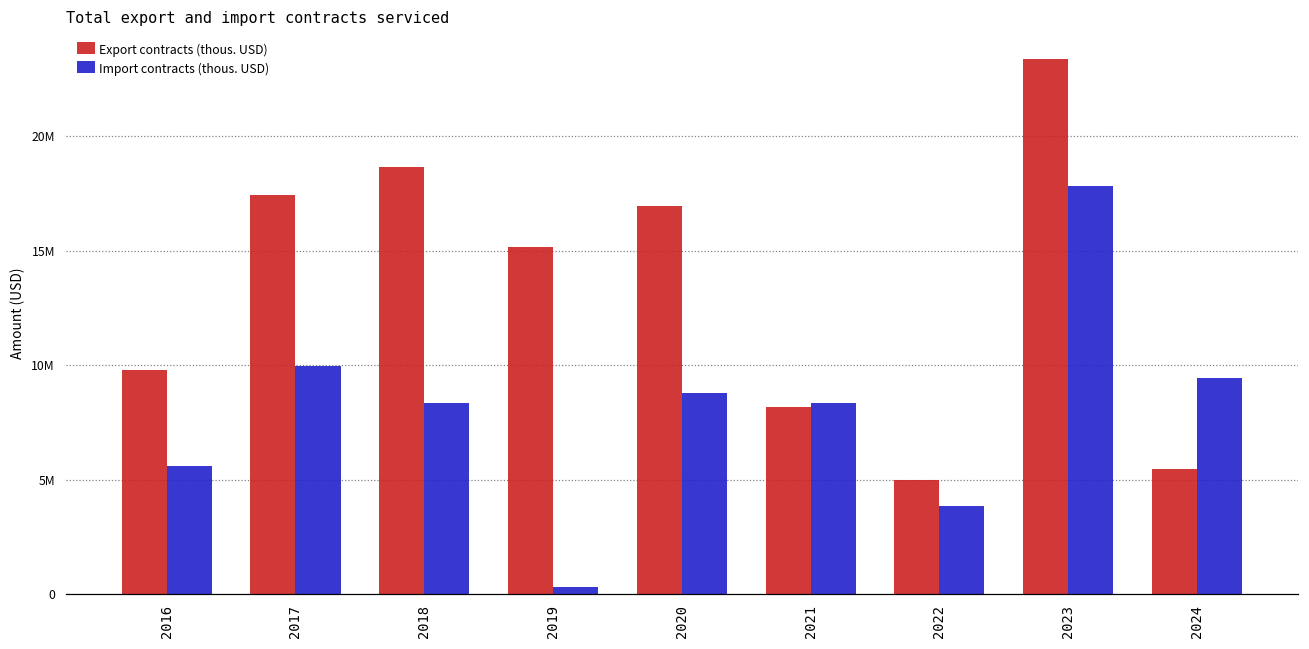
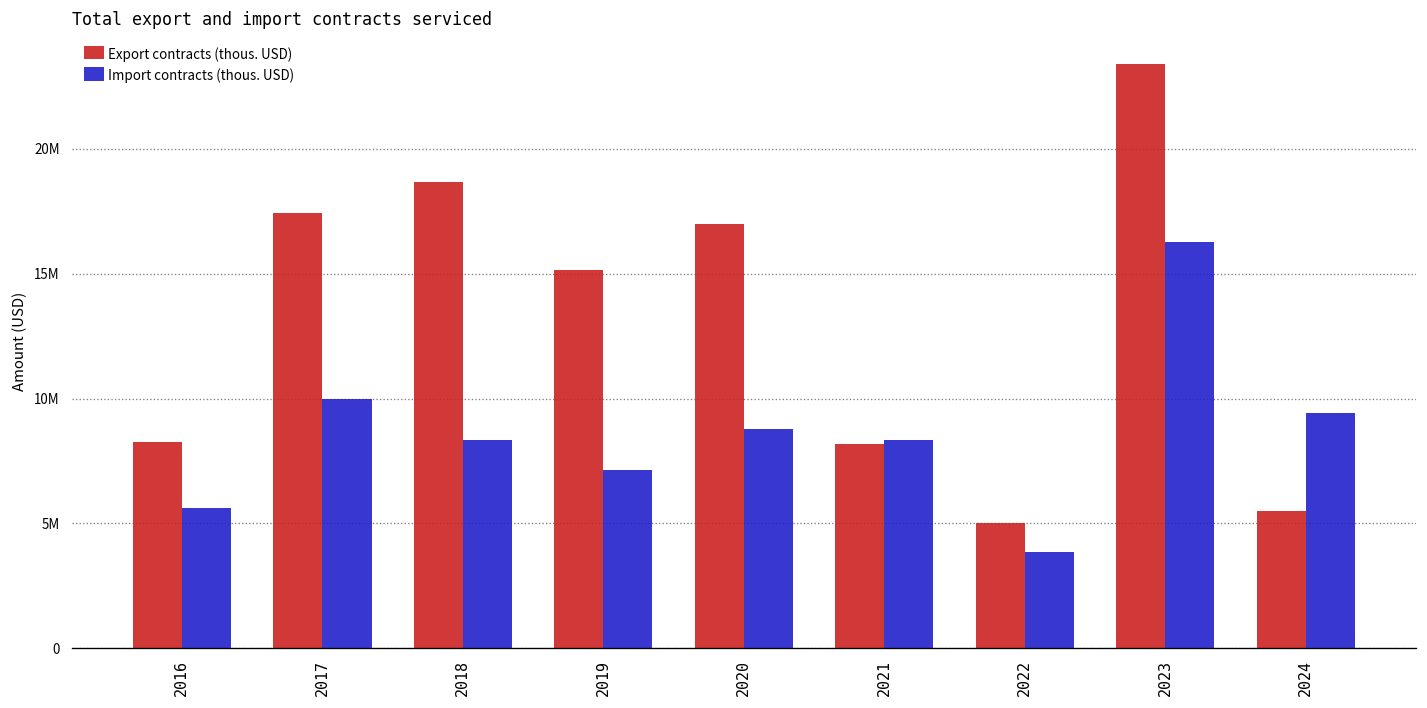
Export contracts (thous. USD), 2016: 9800000 -> 8200000
Import contracts (thous. USD), 2019: 300000 -> 7100000
Import contracts (thous. USD), 2023: 17900000 -> 16300000
